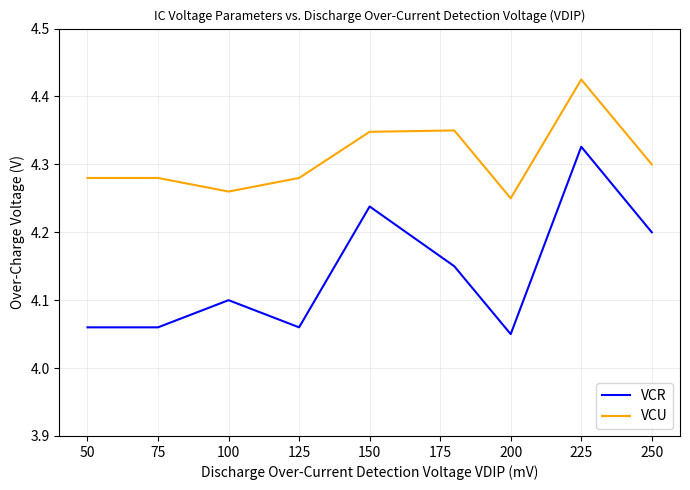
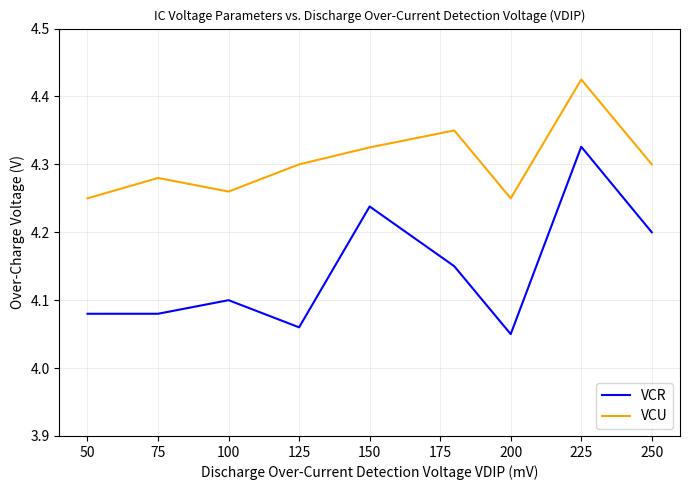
VCR, 50: 4.06 -> 4.08
VCU, 50: 4.28 -> 4.25
VCR, 75: 4.06 -> 4.08
VCU, 125: 4.28 -> 4.30
VCU, 150: 4.35 -> 4.33
